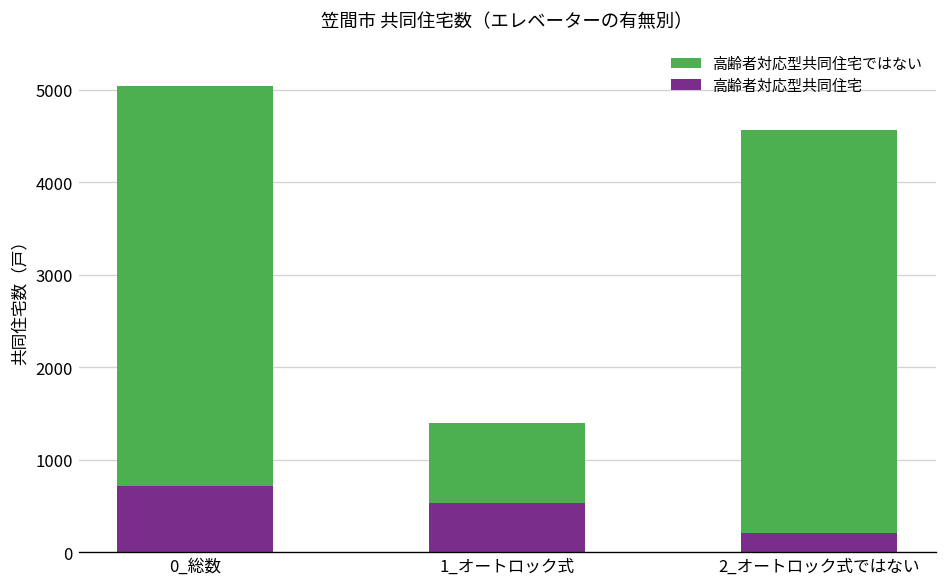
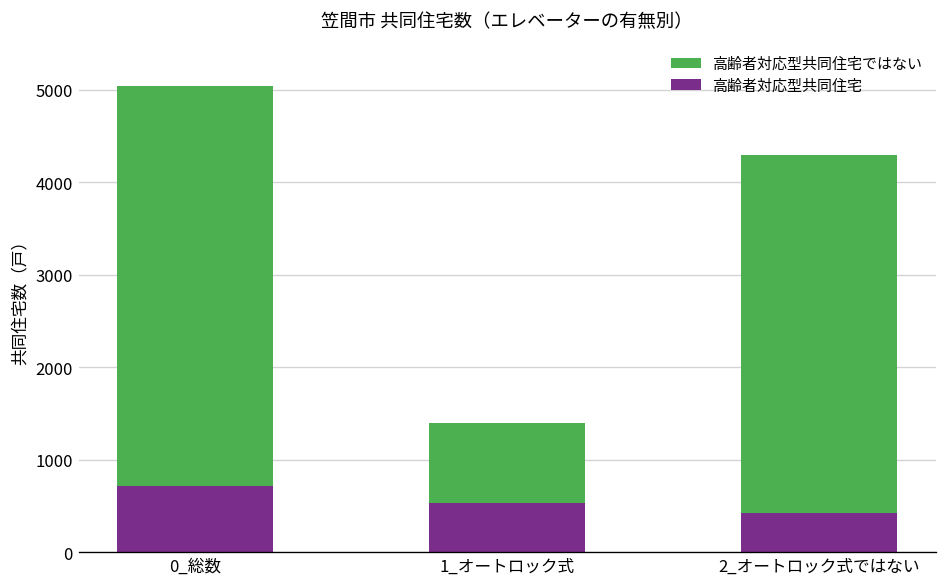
高齢者対応型共同住宅, 2_オートロック式ではない: 200 -> 400
高齢者対応型共同住宅ではない, 2_オートロック式ではない: 4400 -> 3900
